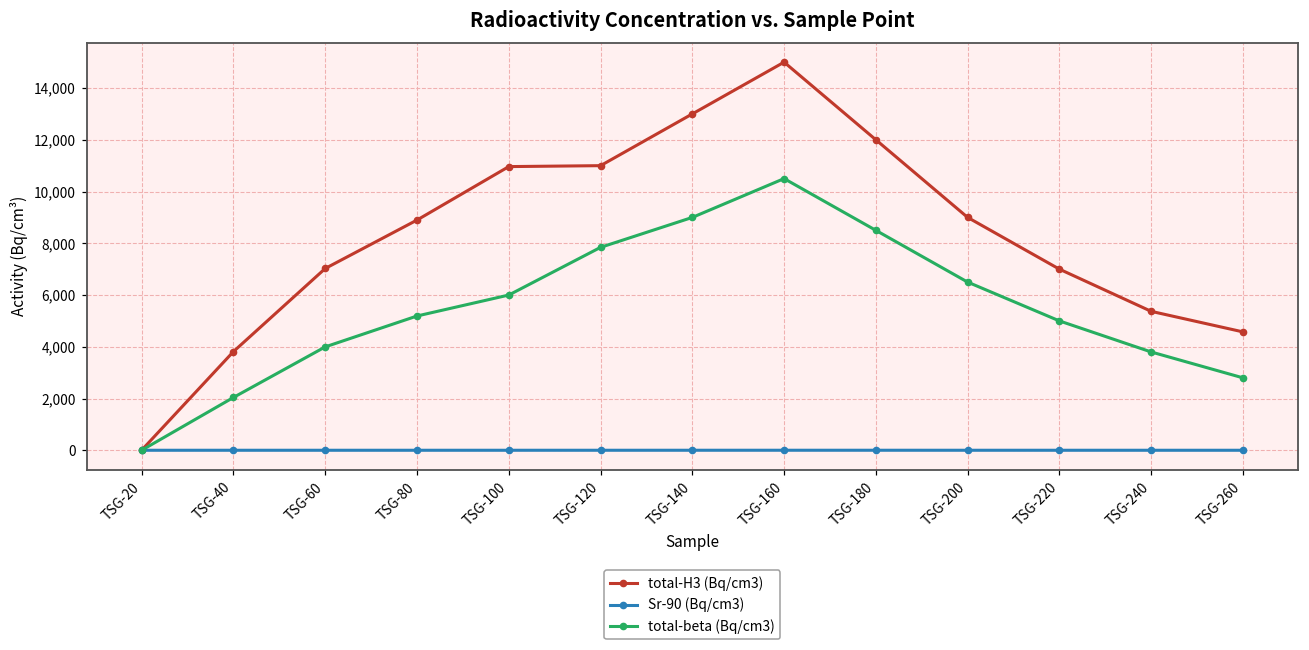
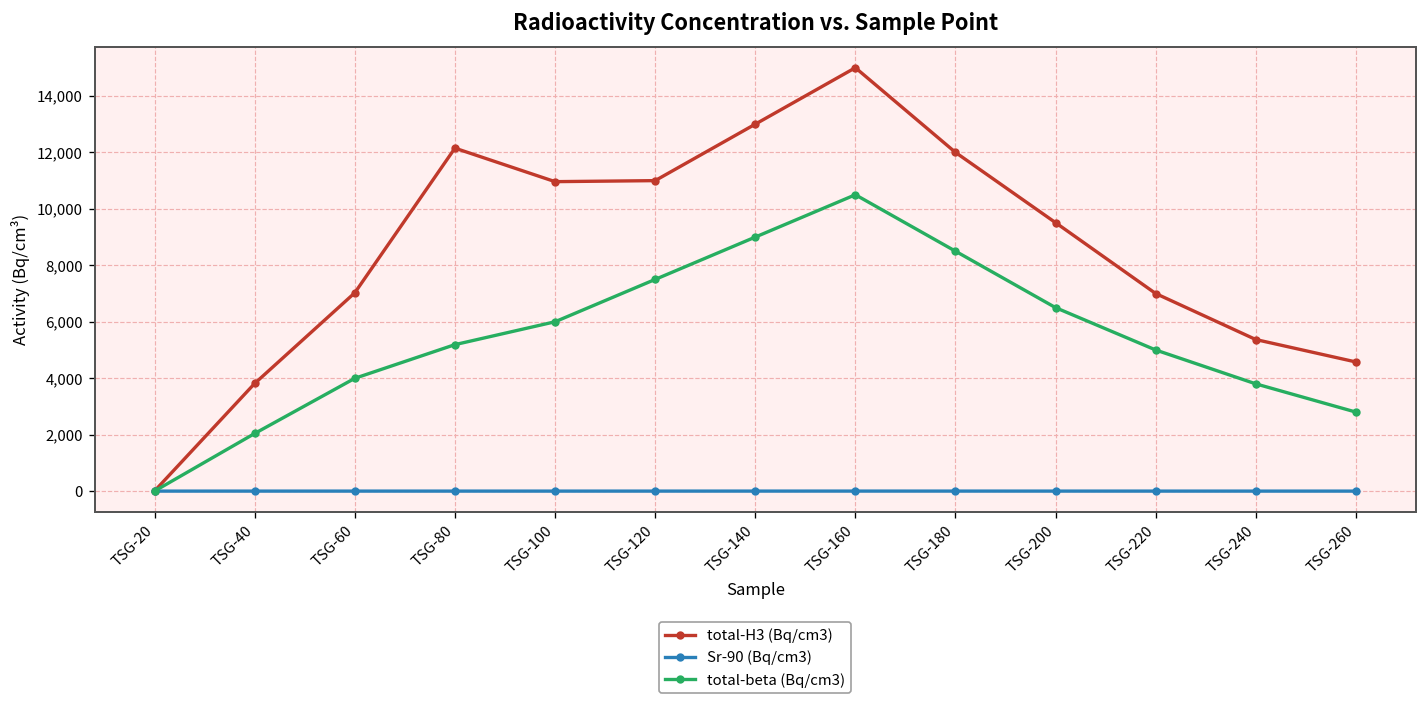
total-H3 (Bq/cm3), TSG-80: 8,900 -> 12,200
total-beta (Bq/cm3), TSG-120: 7,800 -> 7,500
total-H3 (Bq/cm3), TSG-200: 9,000 -> 9,500
